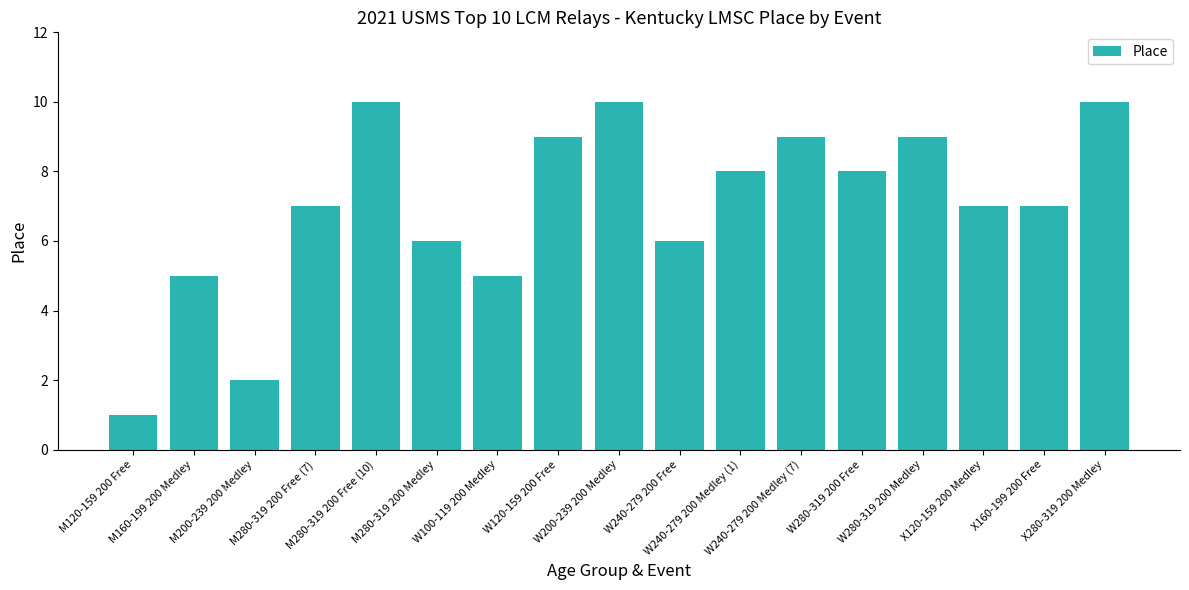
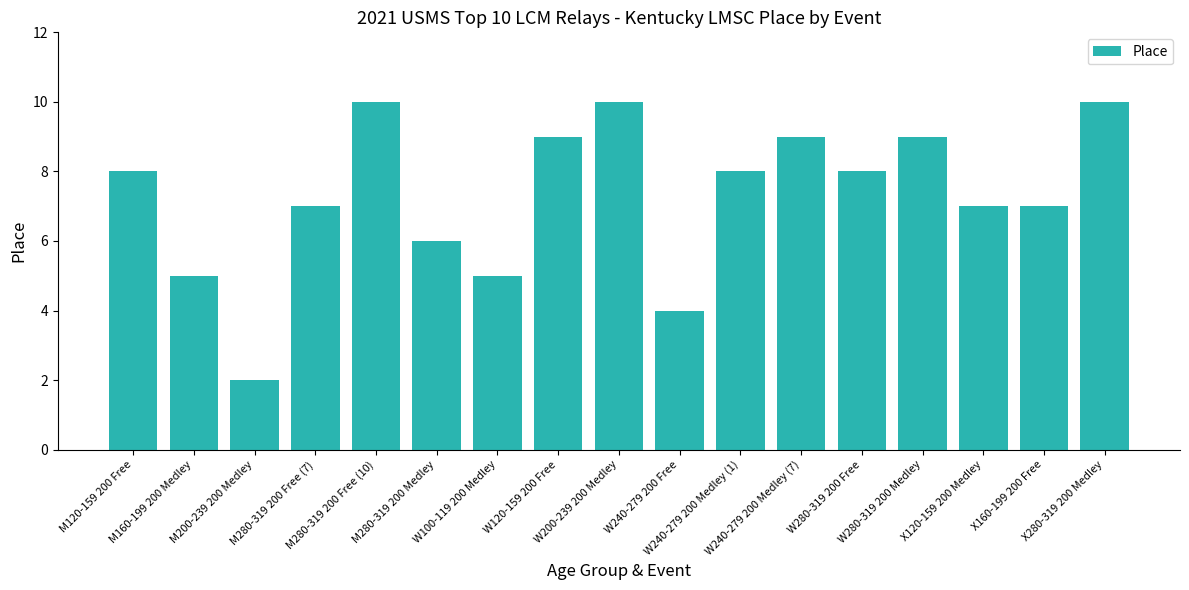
M120-159 200 Free: 1 -> 8
W240-279 200 Free: 6 -> 4
